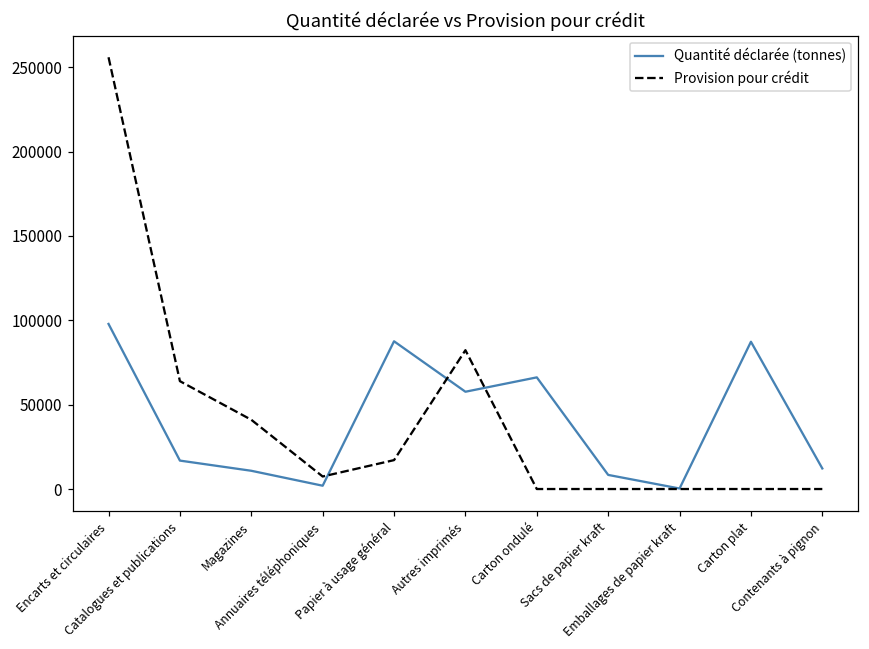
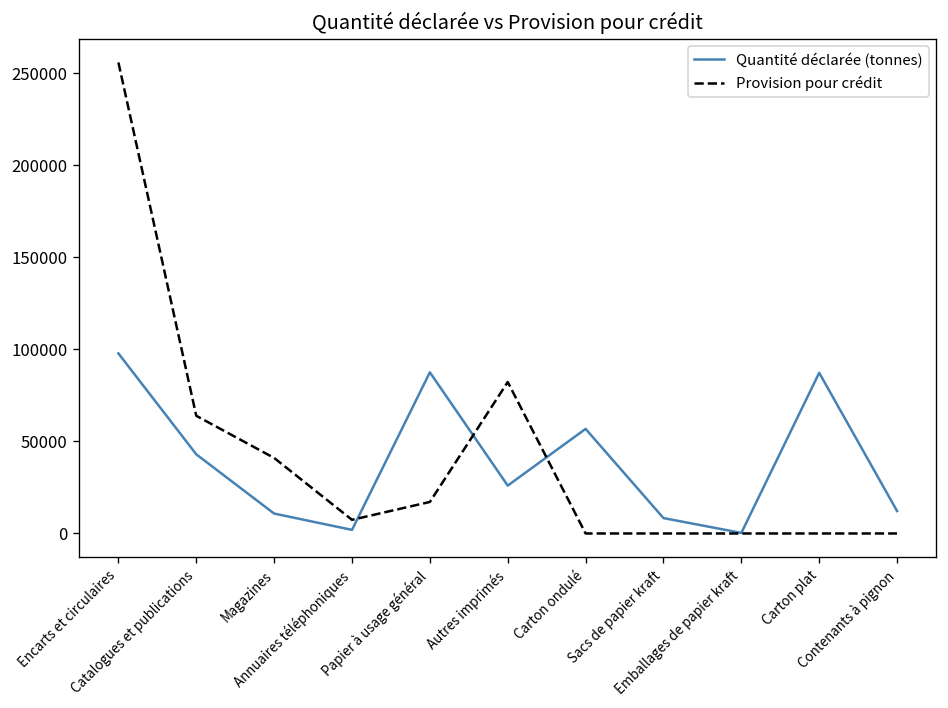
Quantité déclarée (tonnes), Catalogues et publications: 17000 -> 43000
Quantité déclarée (tonnes), Autres imprimés: 58000 -> 26000
Quantité déclarée (tonnes), Carton ondulé: 66000 -> 57000
